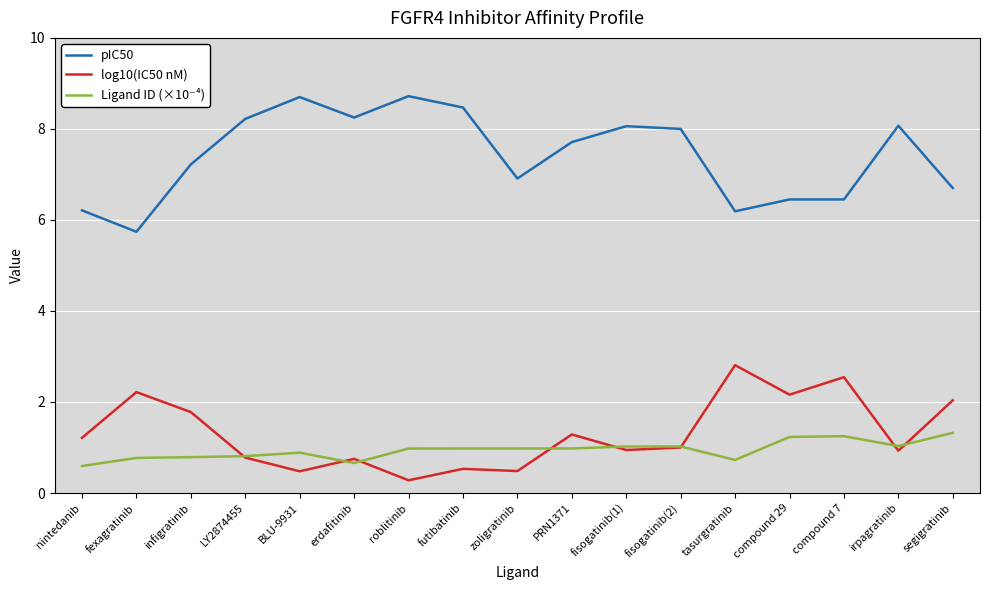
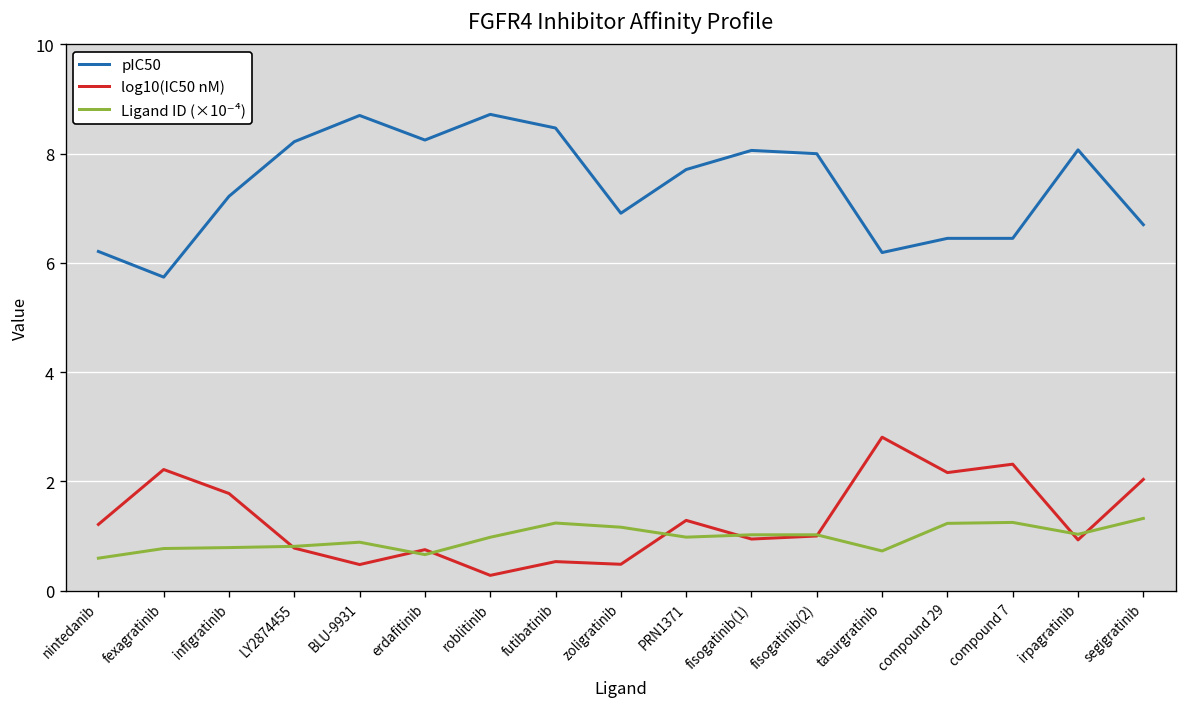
Ligand ID (×10⁻⁴), futibatinib: 1.0 -> 1.2
Ligand ID (×10⁻⁴), zoligratinib: 1.0 -> 1.2
log10(IC50 nM), compound 7: 2.5 -> 2.3
